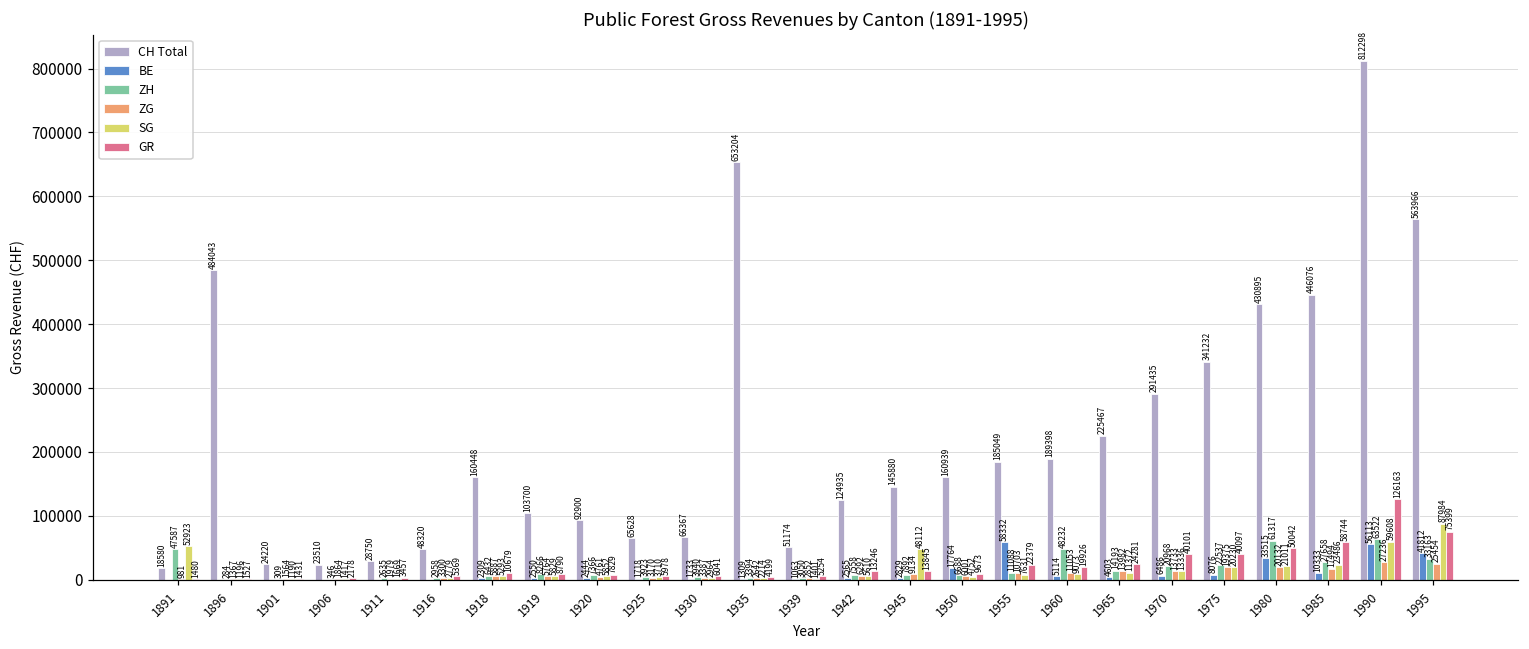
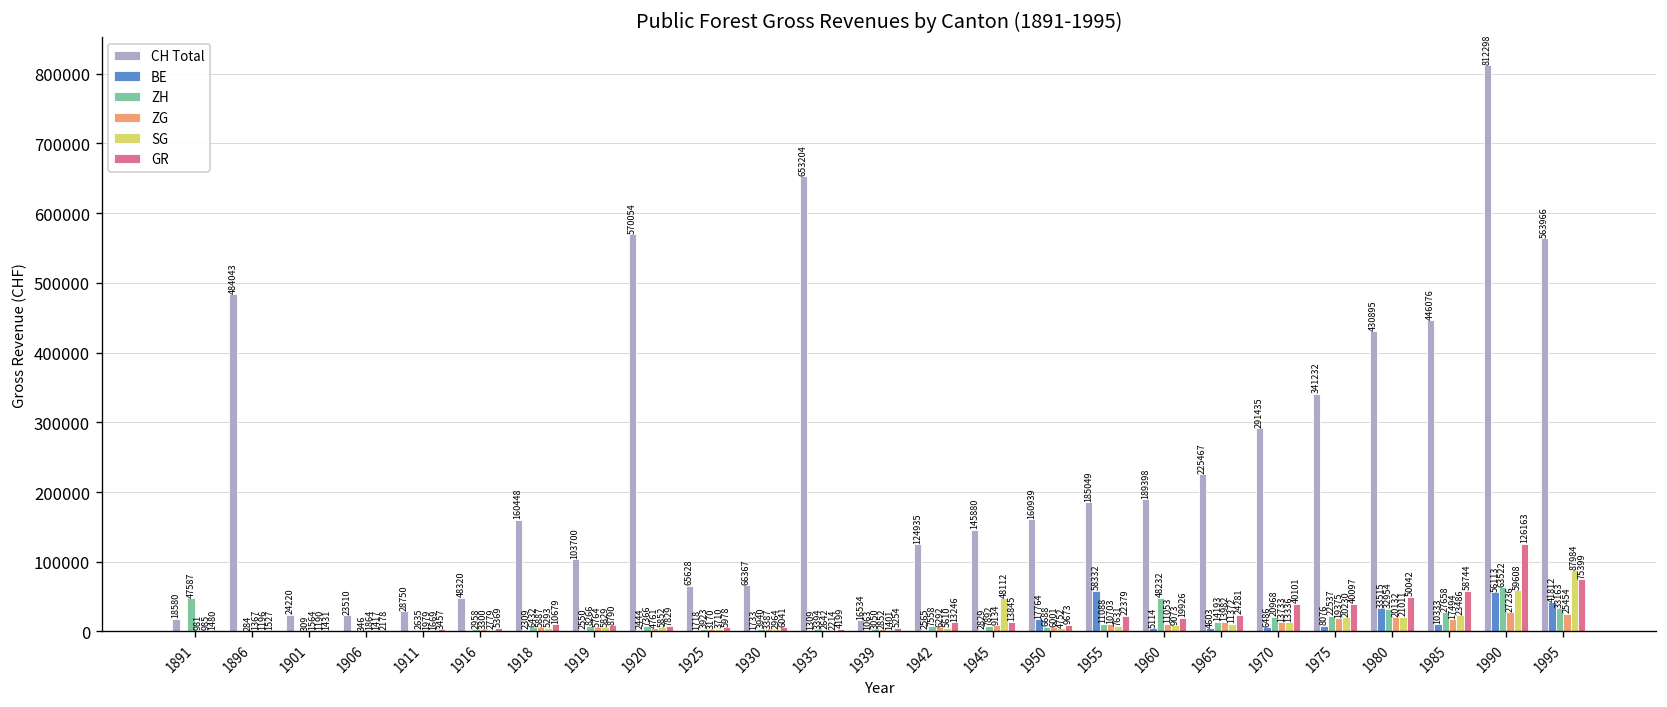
SG, 1891: 52923 -> 985
CH Total, 1920: 92900 -> 570054
CH Total, 1939: 51174 -> 16534
ZH, 1980: 61317 -> 32954
